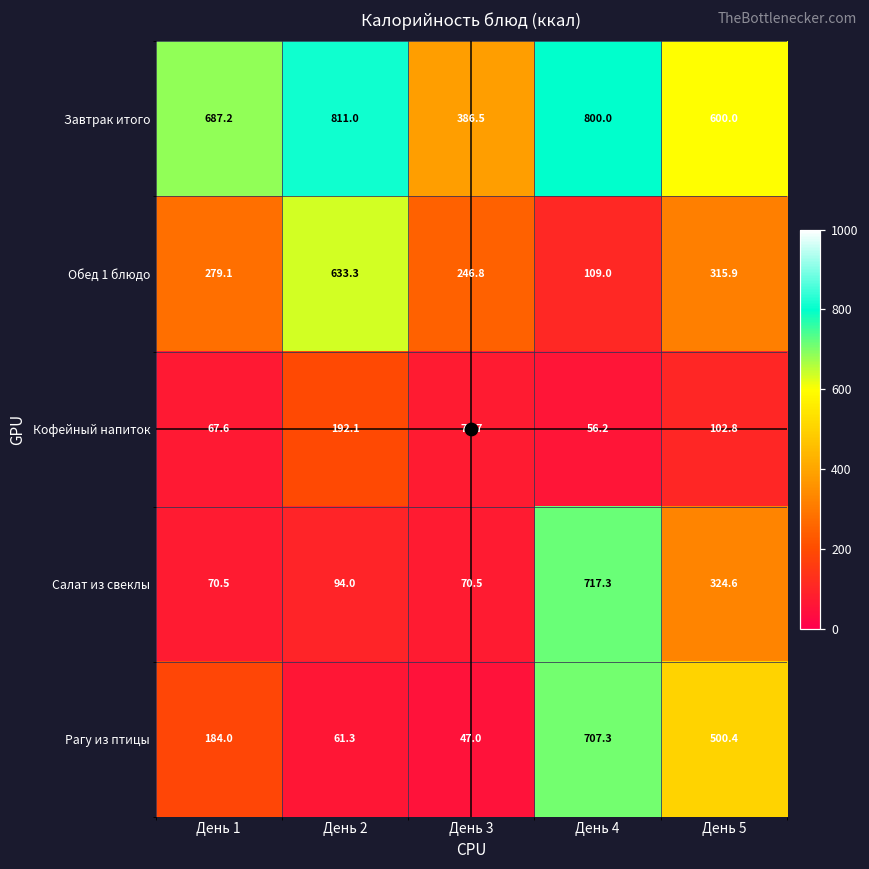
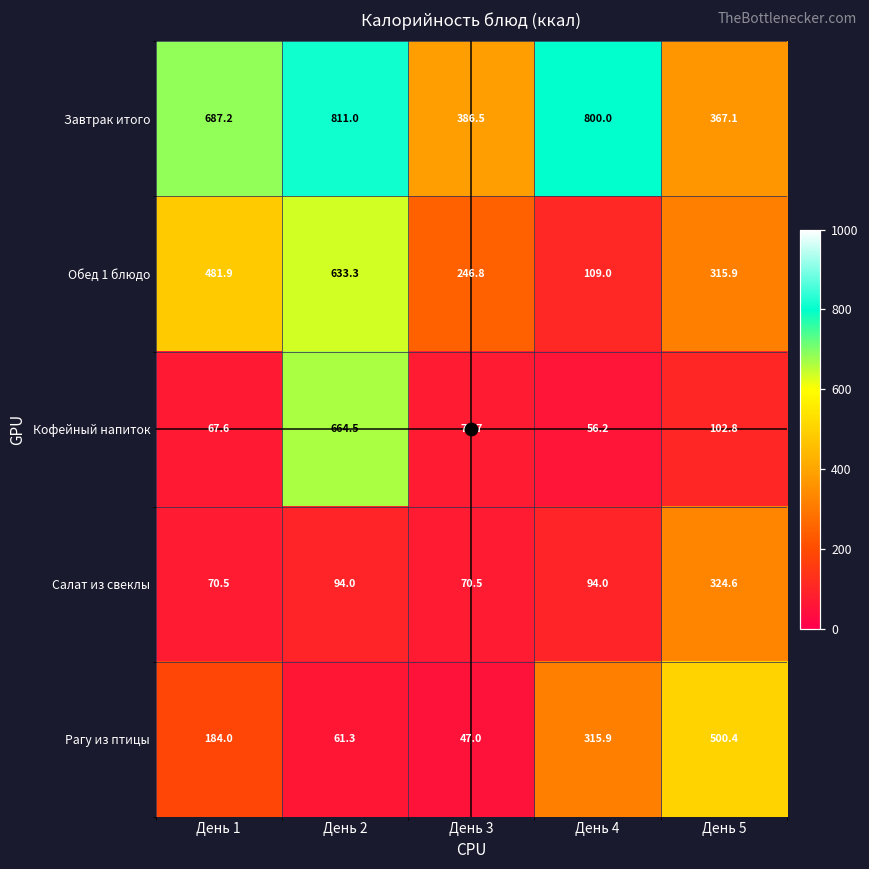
Завтрак итого, День 5: 600.0 -> 367.1
Обед 1 блюдо, День 1: 279.1 -> 481.9
Кофейный напиток, День 2: 192.1 -> 664.5
Салат из свеклы, День 4: 717.3 -> 94.0
Рагу из птицы, День 4: 707.3 -> 315.9
